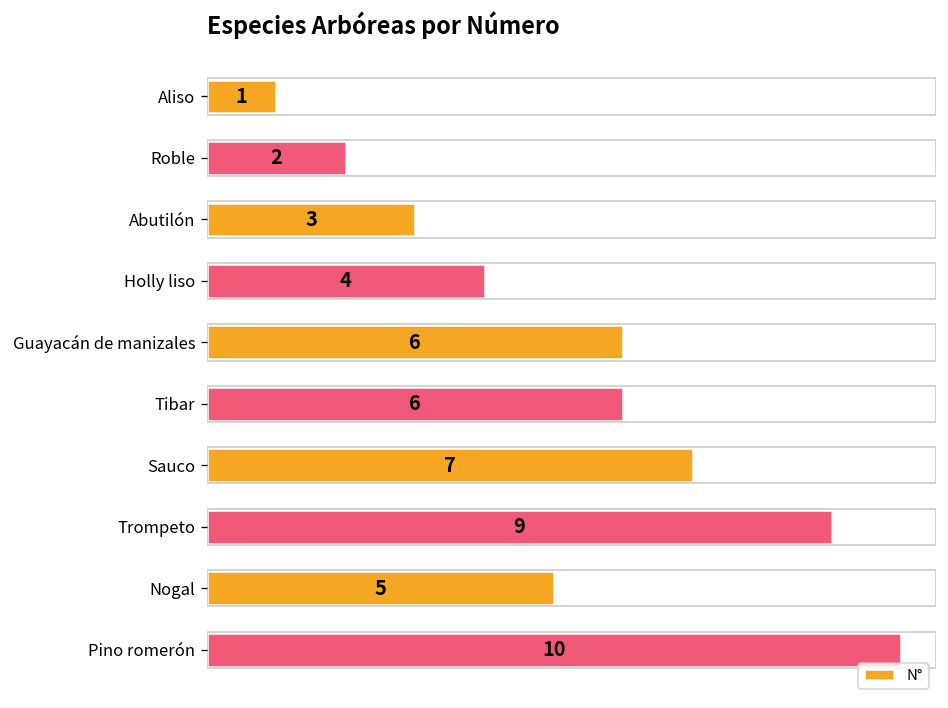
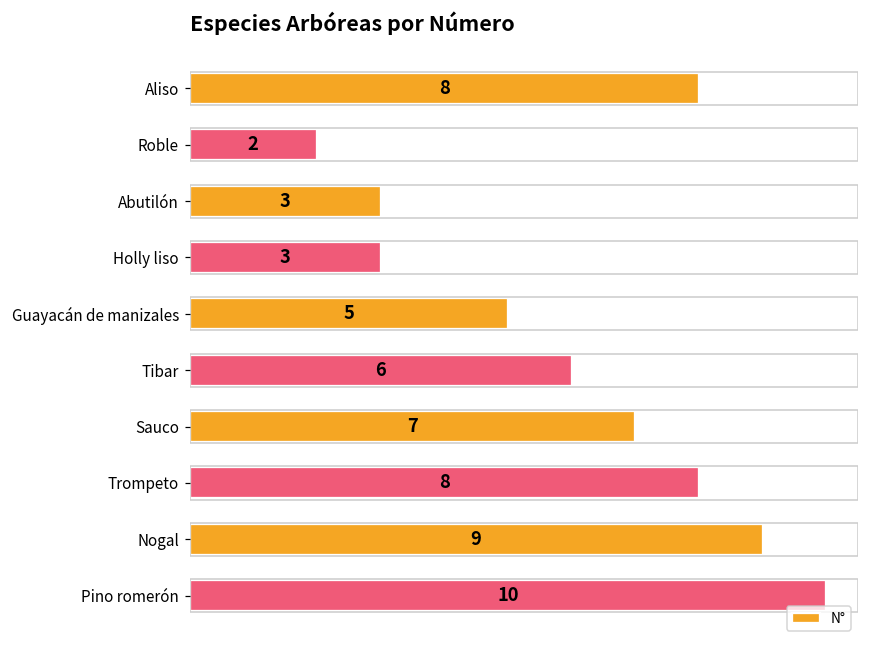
Aliso: 1 -> 8
Holly liso: 4 -> 3
Guayacán de manizales: 6 -> 5
Trompeto: 9 -> 8
Nogal: 5 -> 9
